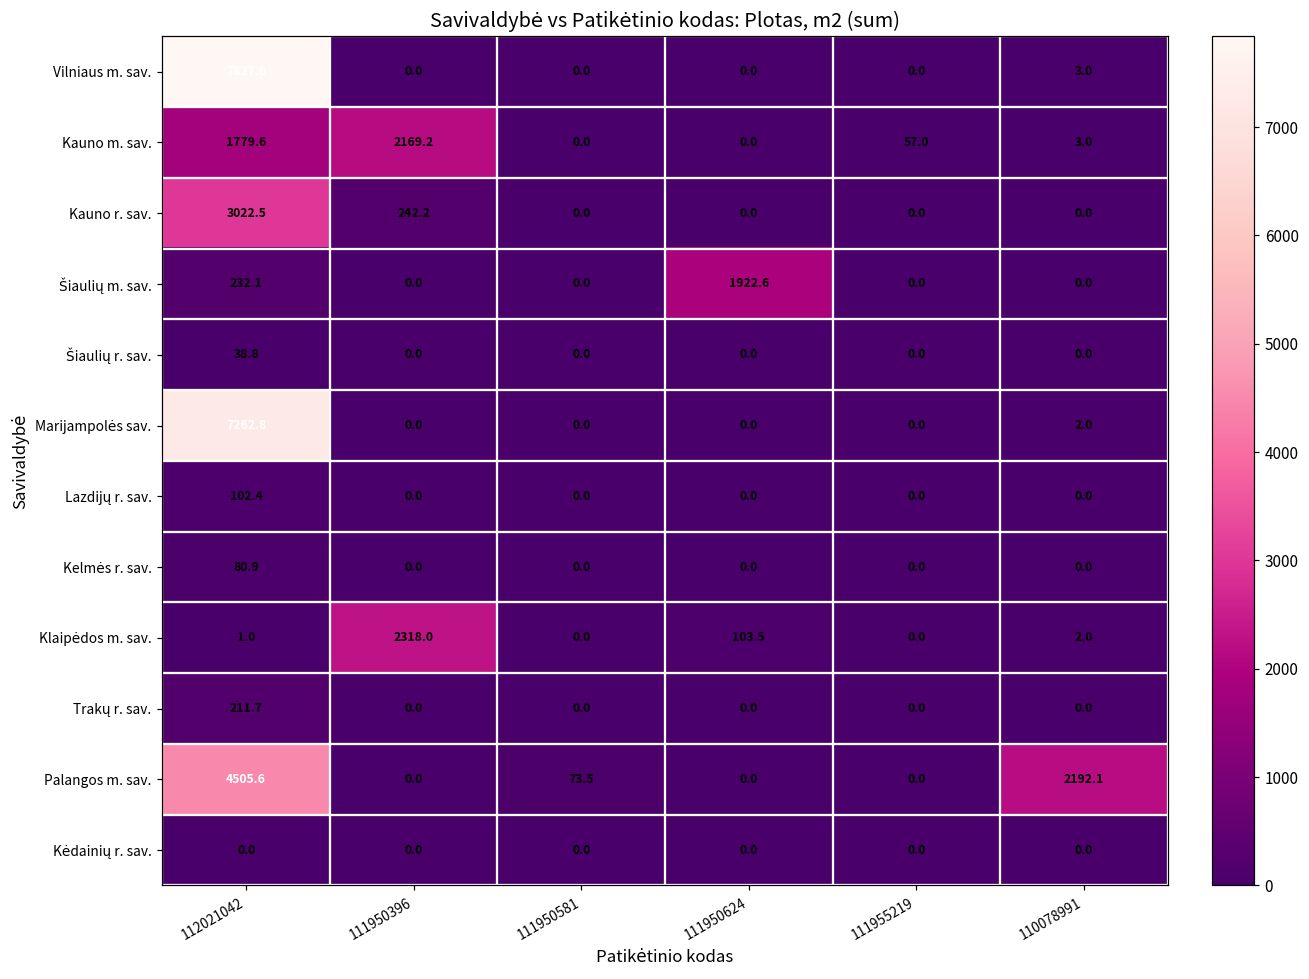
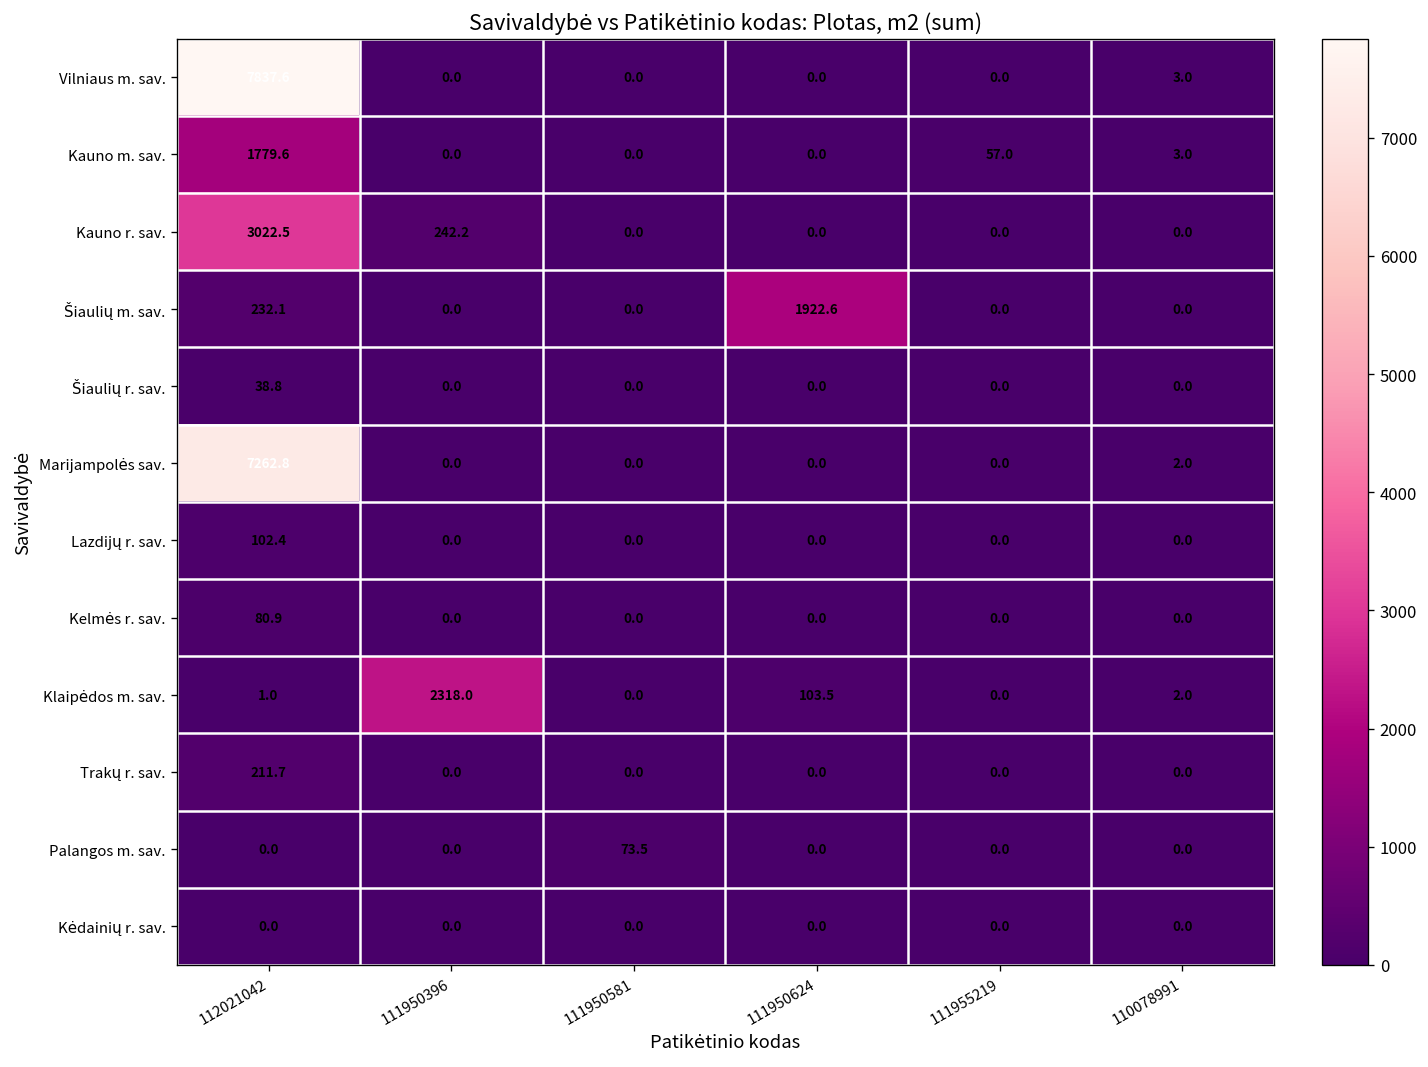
Kauno m. sav., 111950396: 2169.2 -> 0.0
Palangos m. sav., 112021042: 4505.6 -> 0.0
Palangos m. sav., 110078991: 2192.1 -> 0.0
